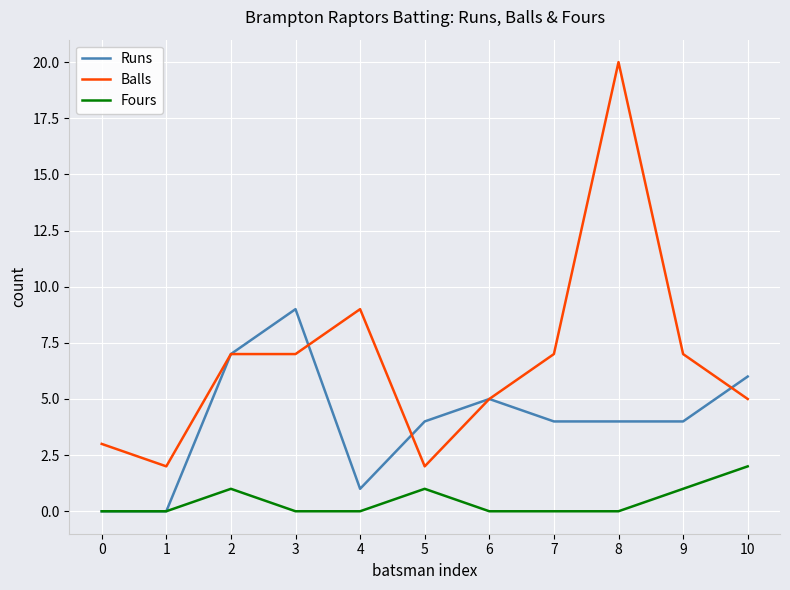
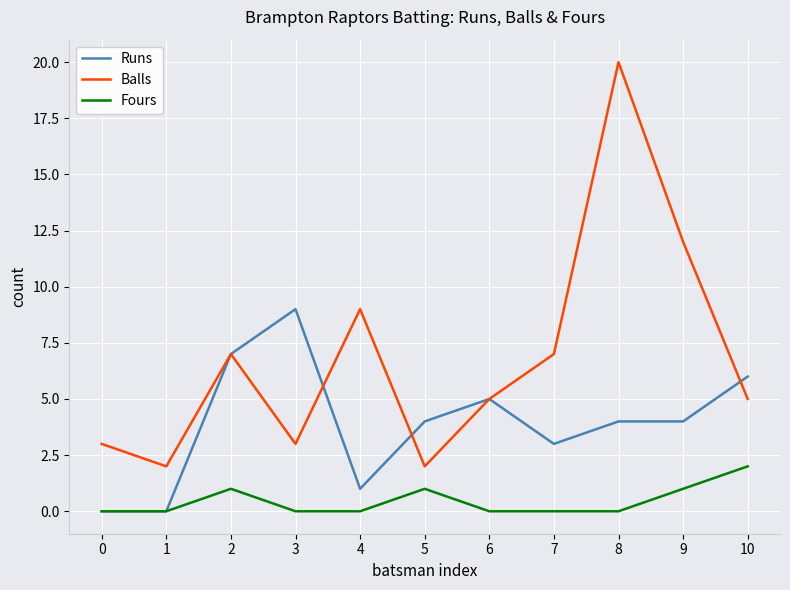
Balls, 3: 7 -> 3
Runs, 7: 4 -> 3
Balls, 9: 7 -> 12
